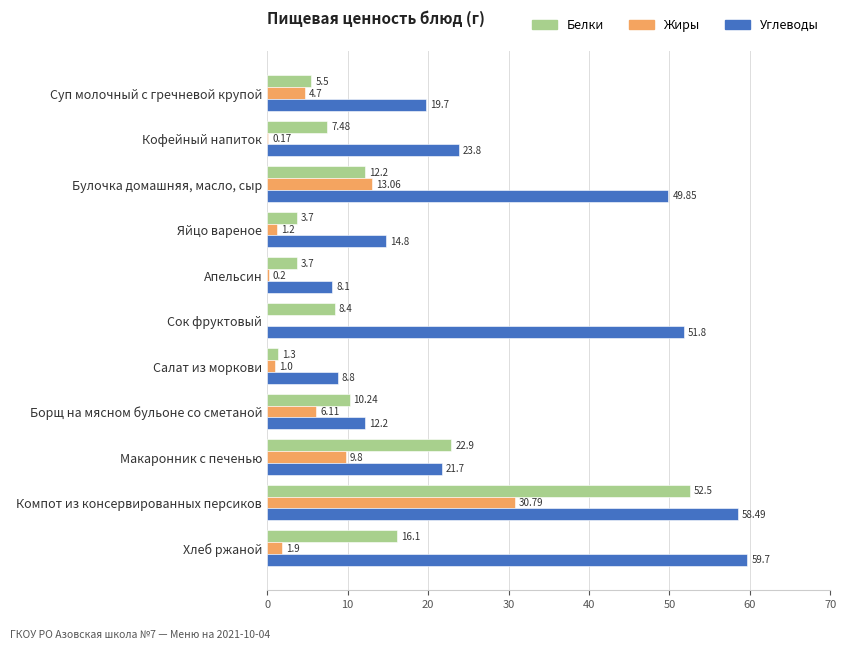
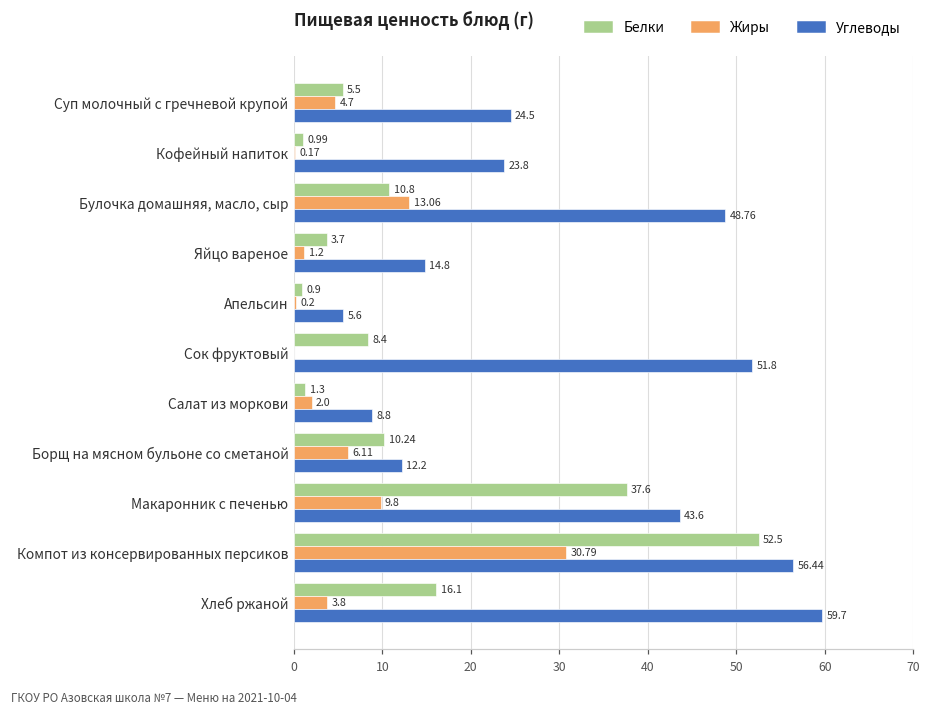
Углеводы, Суп молочный с гречневой крупой: 19.7 -> 24.5
Белки, Кофейный напиток: 7.48 -> 0.99
Белки, Булочка домашняя, масло, сыр: 12.2 -> 10.8
Углеводы, Булочка домашняя, масло, сыр: 49.85 -> 48.76
Белки, Апельсин: 3.7 -> 0.9
Углеводы, Апельсин: 8.1 -> 5.6
Жиры, Салат из моркови: 1.0 -> 2.0
Белки, Макаронник с печенью: 22.9 -> 37.6
Углеводы, Макаронник с печенью: 21.7 -> 43.6
Углеводы, Компот из консервированных персиков: 58.49 -> 56.44
Жиры, Хлеб ржаной: 1.9 -> 3.8
